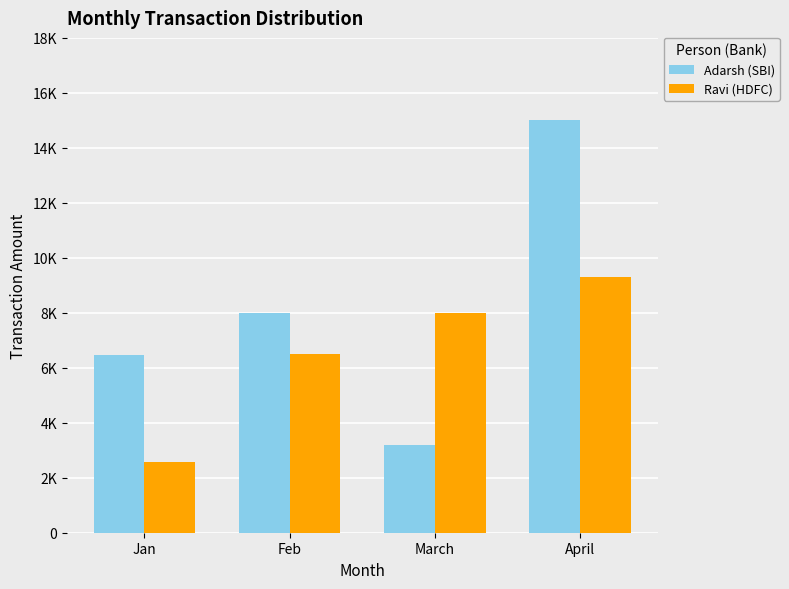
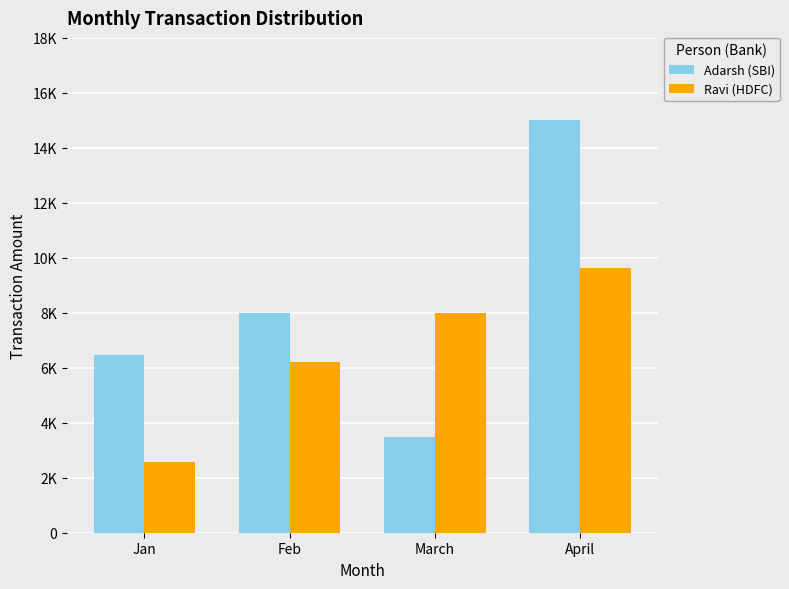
Ravi (HDFC), Feb: 6500 -> 6200
Adarsh (SBI), March: 3200 -> 3500
Ravi (HDFC), April: 9300 -> 9600
